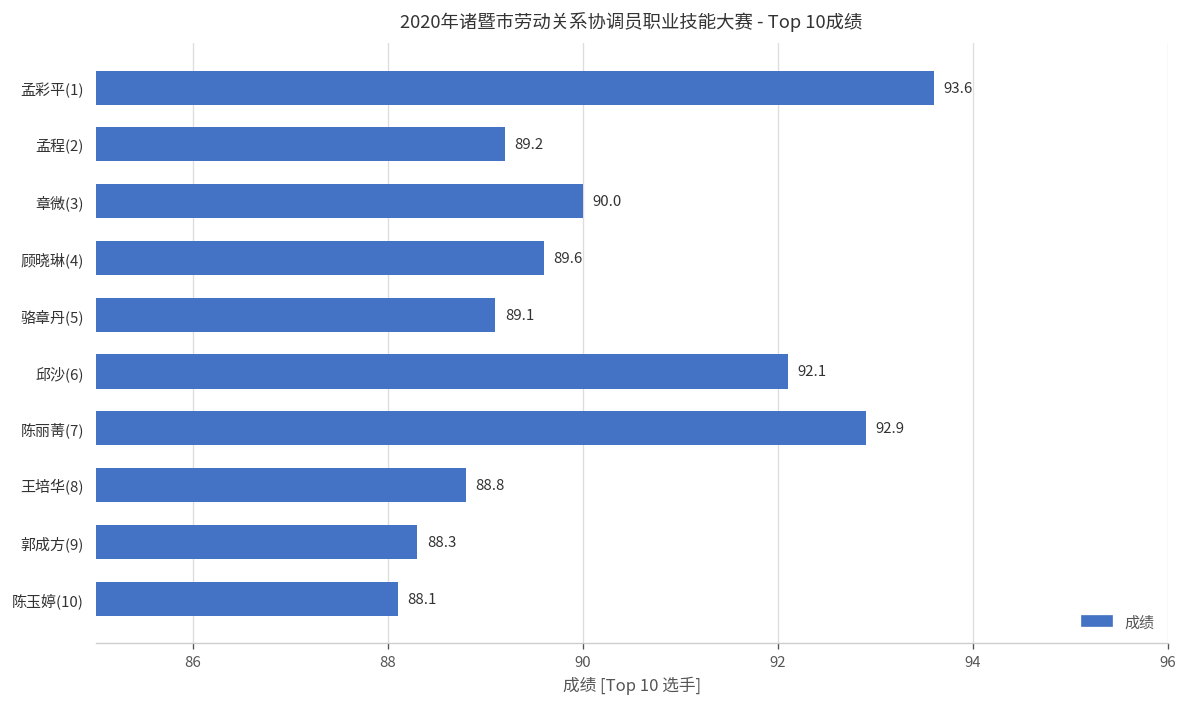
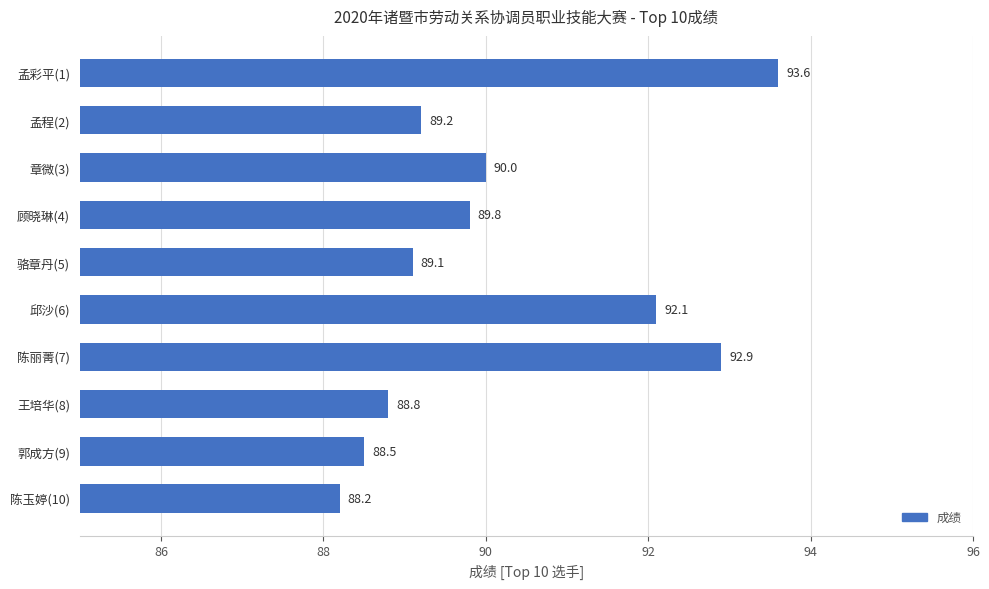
顾晓琳(4): 89.6 -> 89.8
郭成方(9): 88.3 -> 88.5
陈玉婷(10): 88.1 -> 88.2
